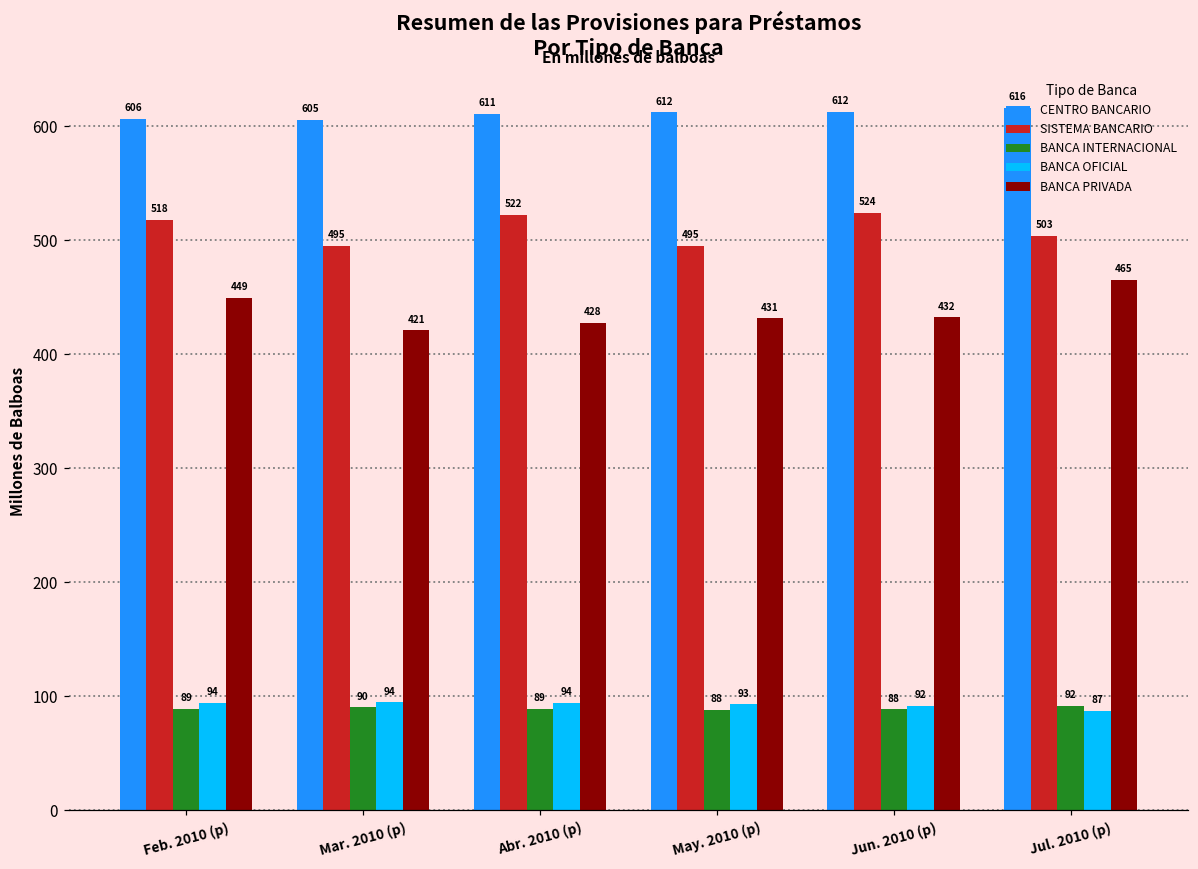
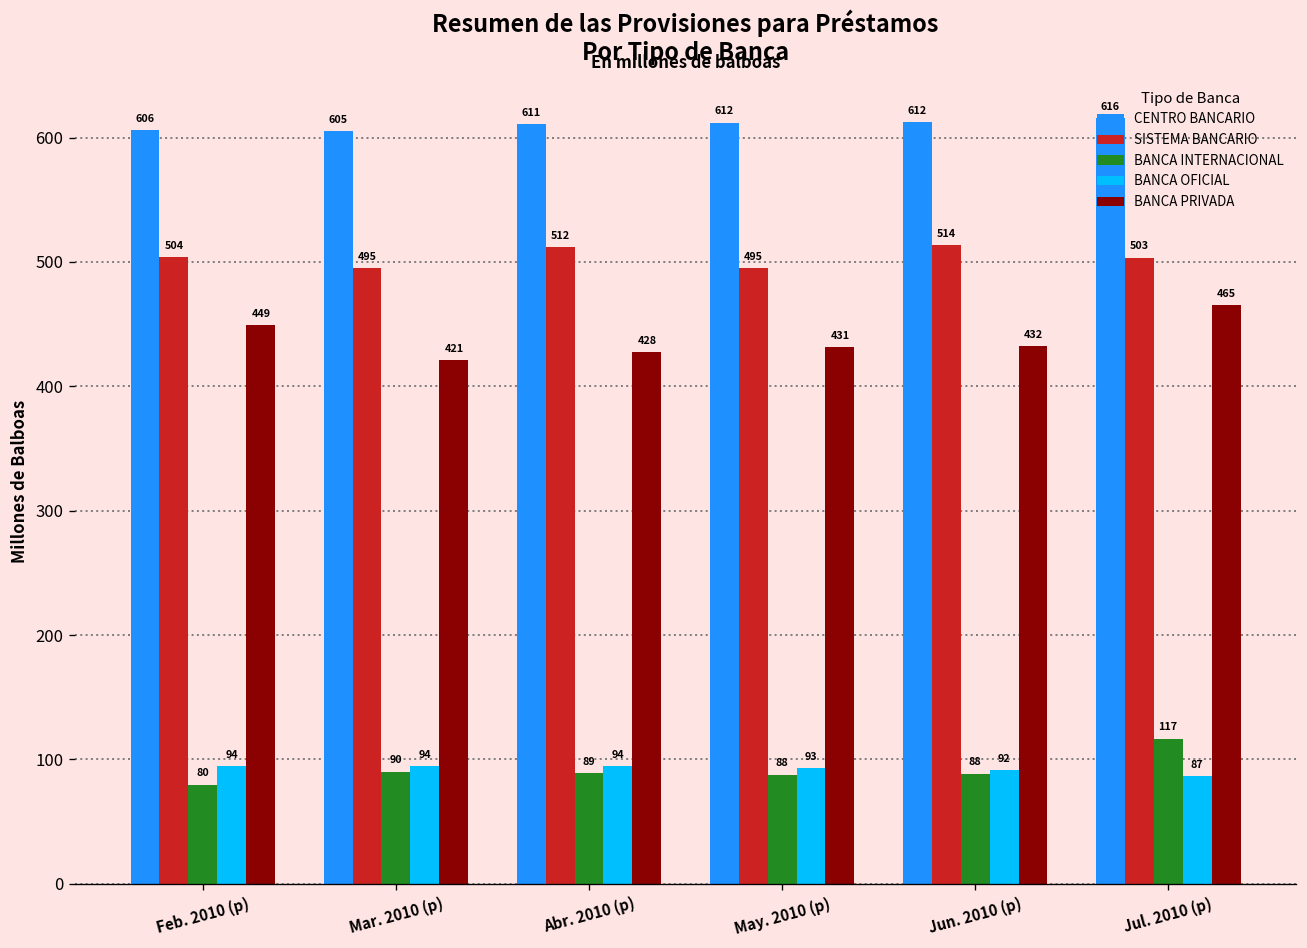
SISTEMA BANCARIO, Feb. 2010 (p): 518 -> 504
BANCA INTERNACIONAL, Feb. 2010 (p): 89 -> 80
SISTEMA BANCARIO, Abr. 2010 (p): 522 -> 512
SISTEMA BANCARIO, Jun. 2010 (p): 524 -> 514
BANCA INTERNACIONAL, Jul. 2010 (p): 92 -> 117
